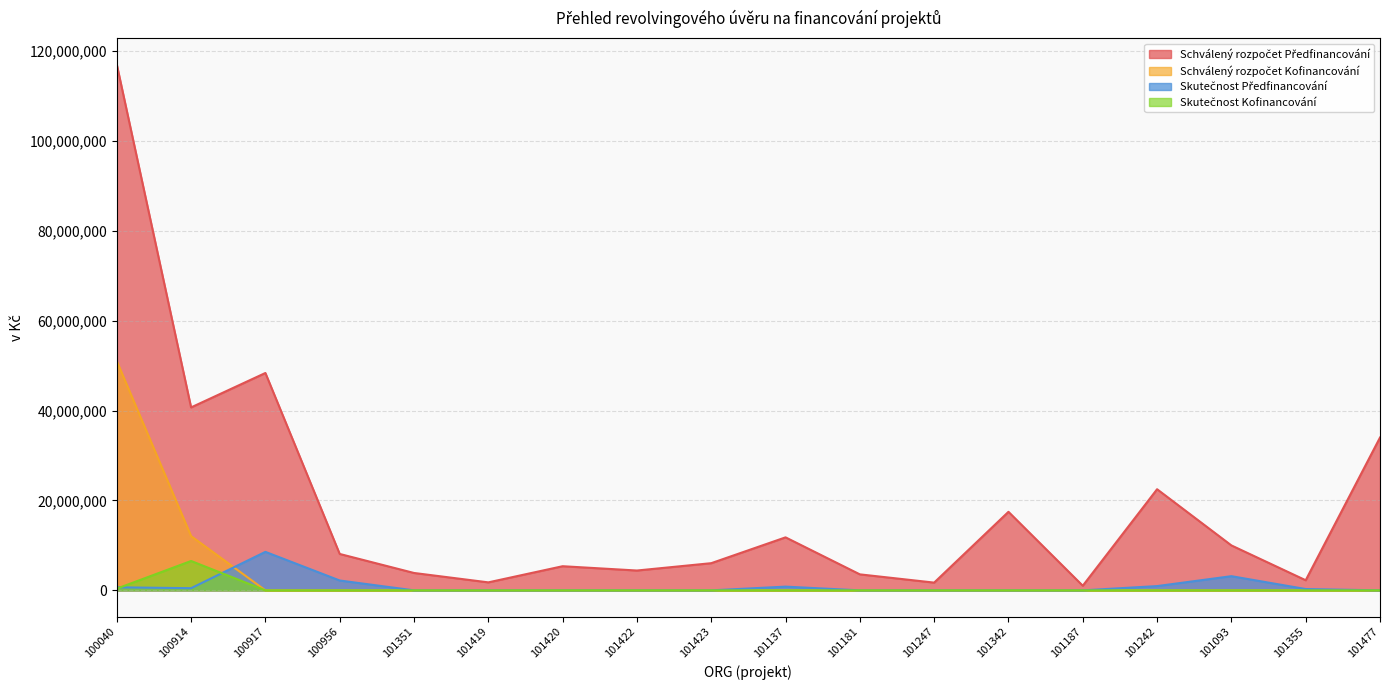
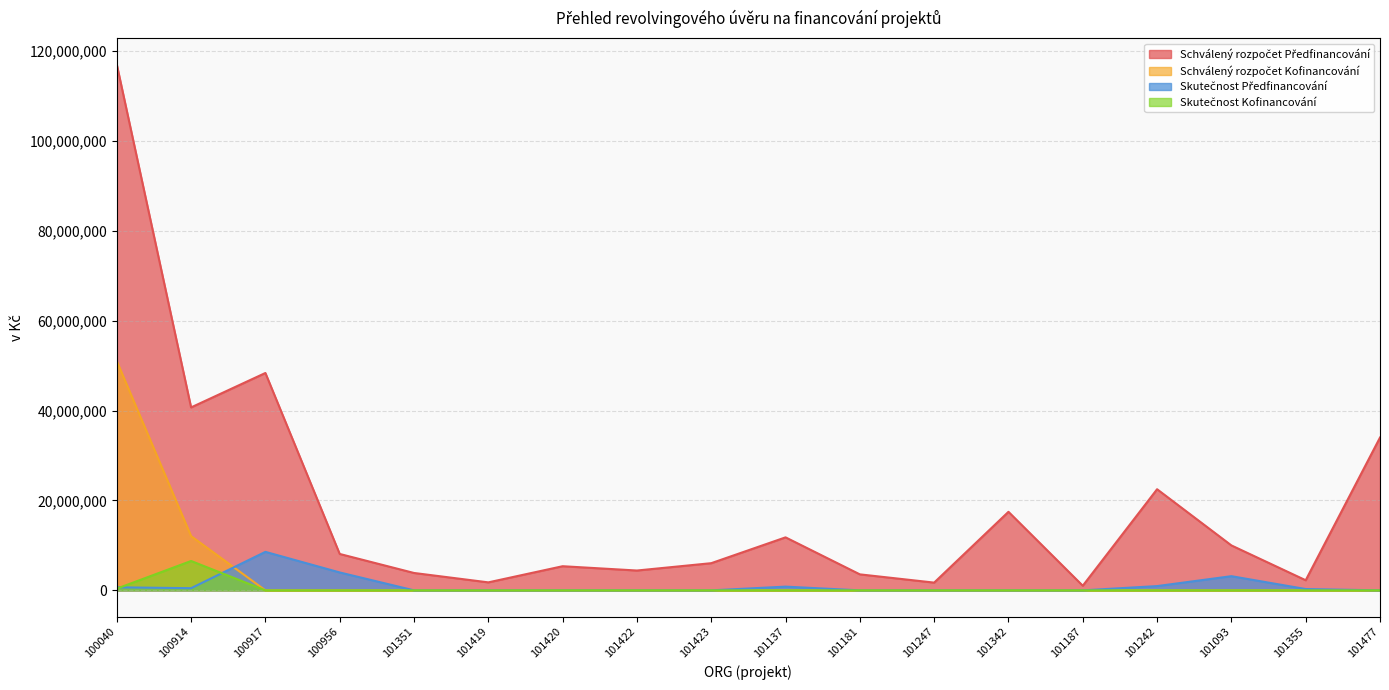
Skutečnost Předfinancování, 100956: 2,000,000 -> 4,000,000
